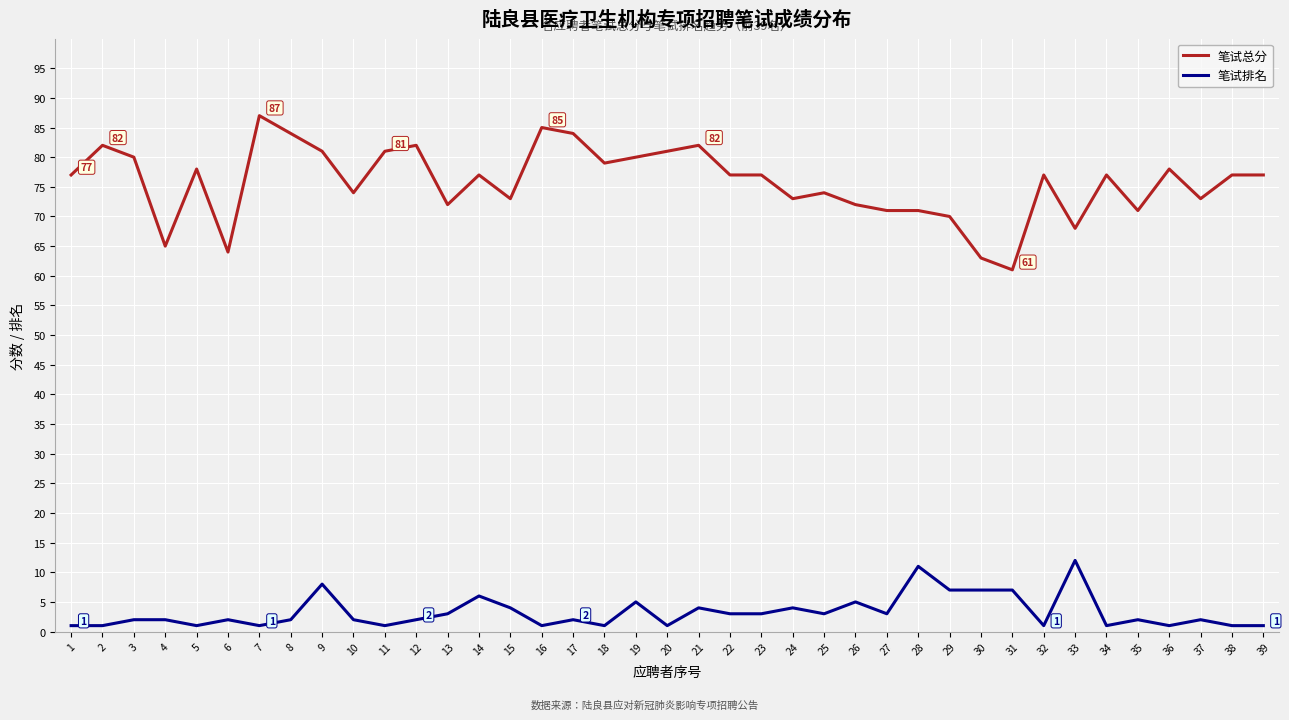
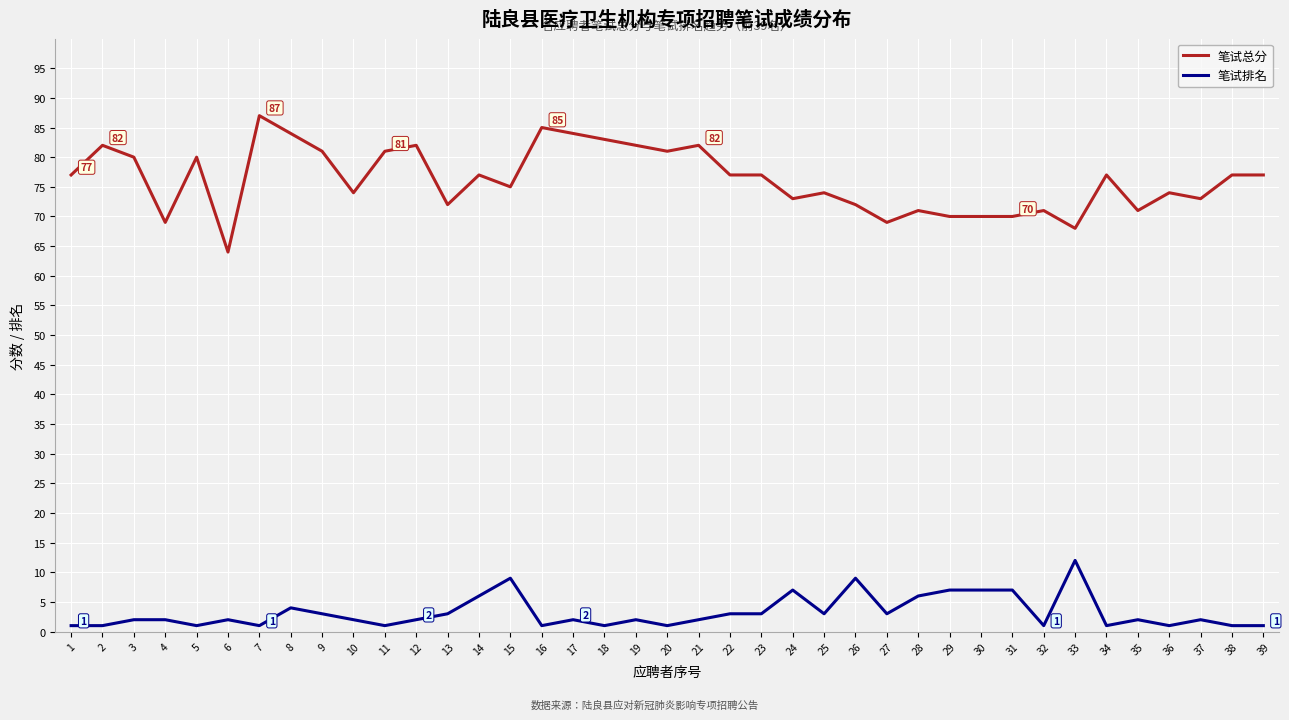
笔试总分, 4: 65 -> 69
笔试总分, 5: 78 -> 80
笔试排名, 8: 2 -> 4
笔试排名, 9: 8 -> 3
笔试总分, 15: 73 -> 75
笔试排名, 15: 4 -> 9
笔试总分, 18: 79 -> 83
笔试总分, 19: 80 -> 82
笔试排名, 19: 5 -> 2
笔试排名, 21: 4 -> 2
笔试排名, 24: 4 -> 7
笔试排名, 26: 5 -> 9
笔试总分, 27: 71 -> 69
笔试排名, 28: 11 -> 6
笔试总分, 30: 63 -> 70
笔试总分, 31: 61 -> 70
笔试总分, 32: 77 -> 71
笔试总分, 36: 78 -> 74
